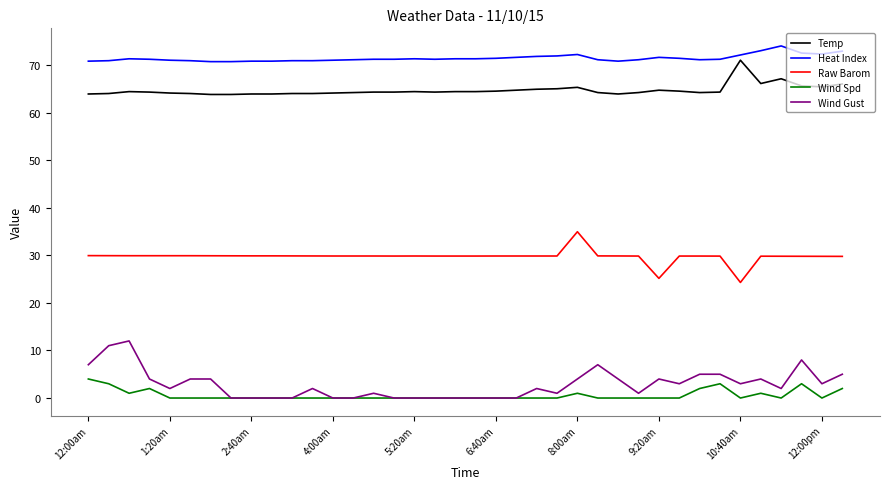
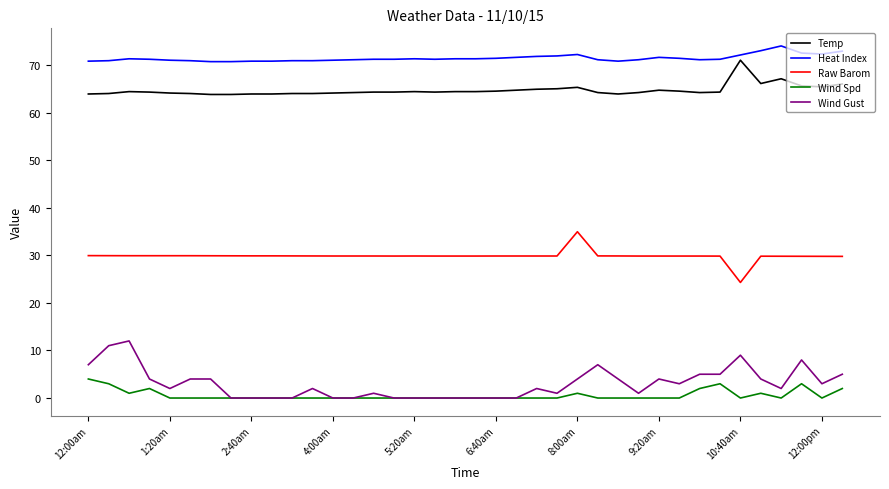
Raw Barom, 9:20am: 25 -> 30
Wind Gust, 10:40am: 3 -> 9
